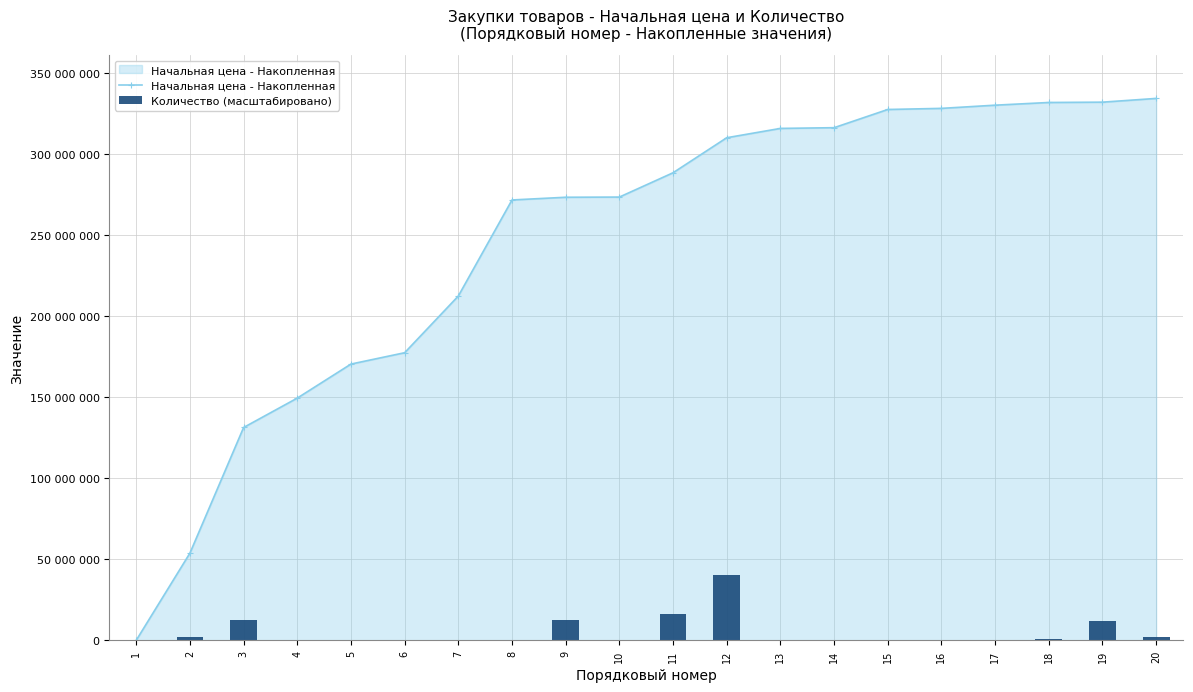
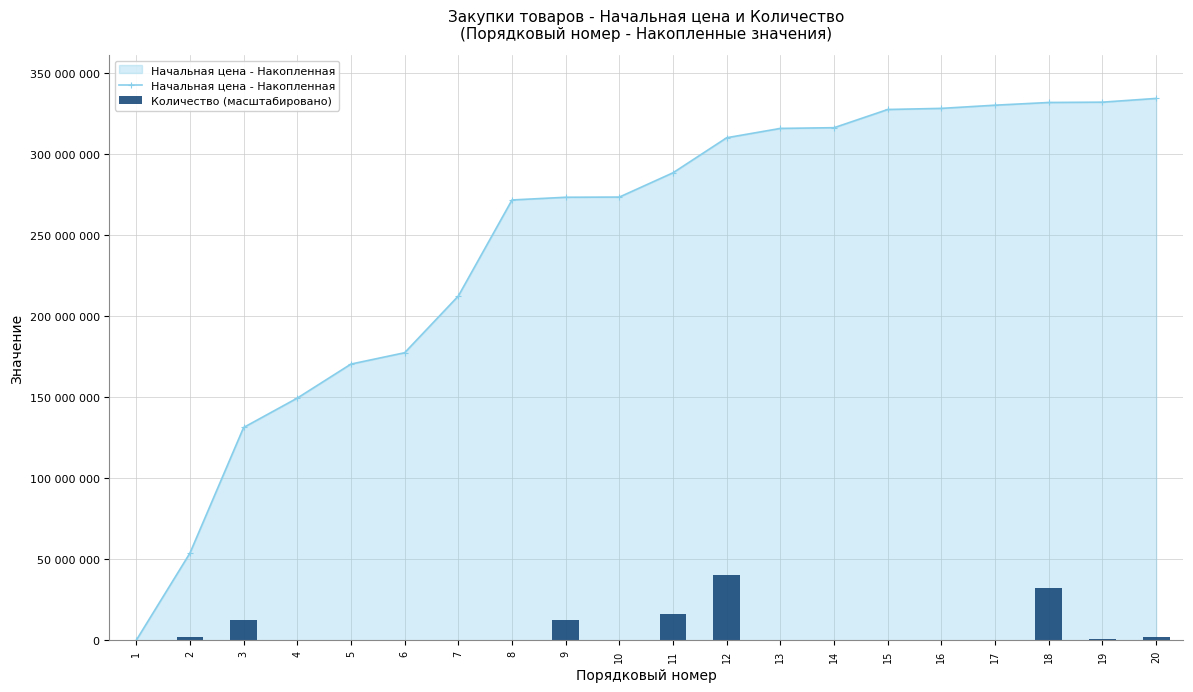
Количество (масштабировано), 18: 1000000 -> 32000000
Количество (масштабировано), 19: 12000000 -> 1000000
